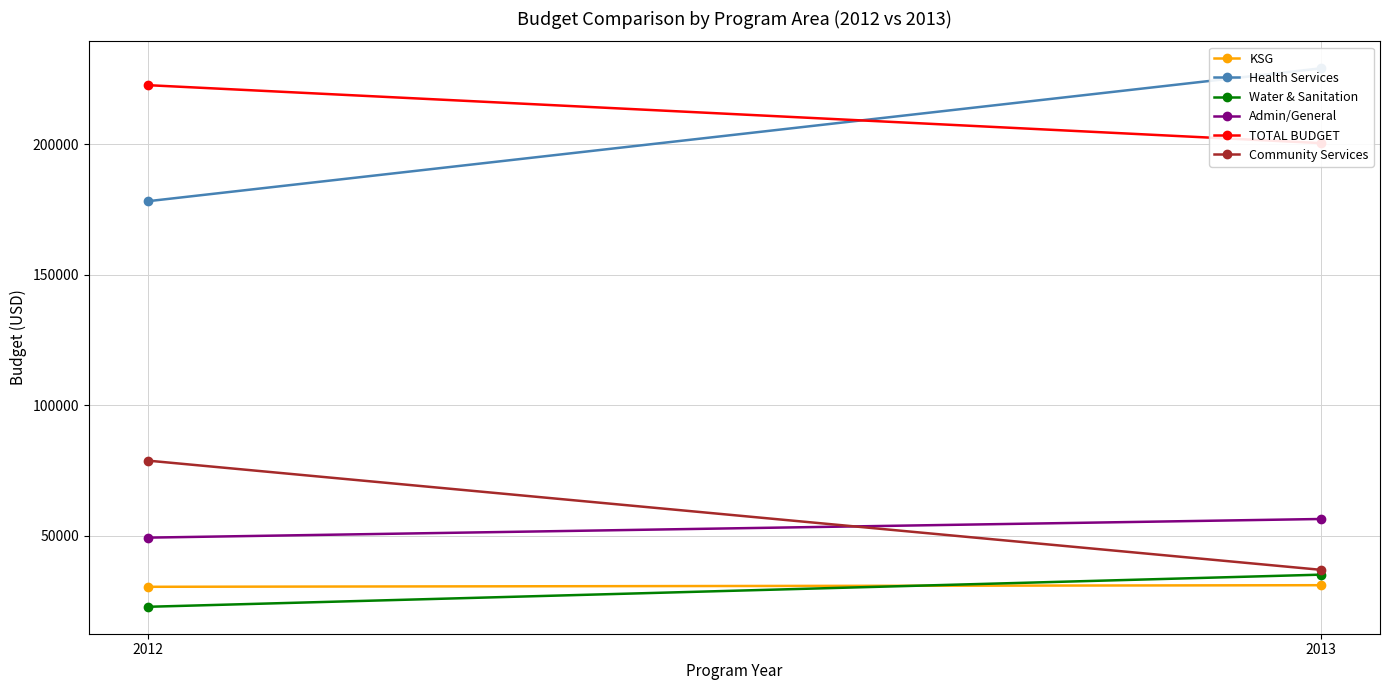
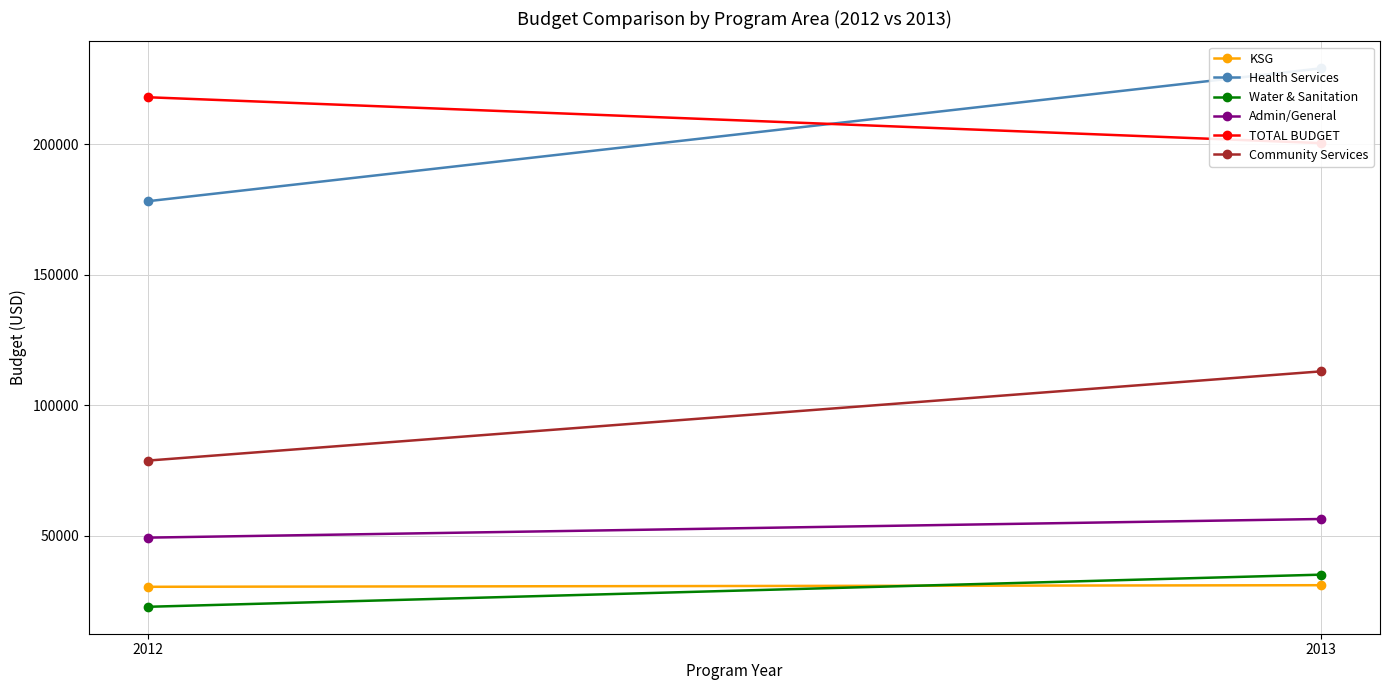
TOTAL BUDGET, 2012: 223000 -> 218000
Community Services, 2013: 37000 -> 113000
